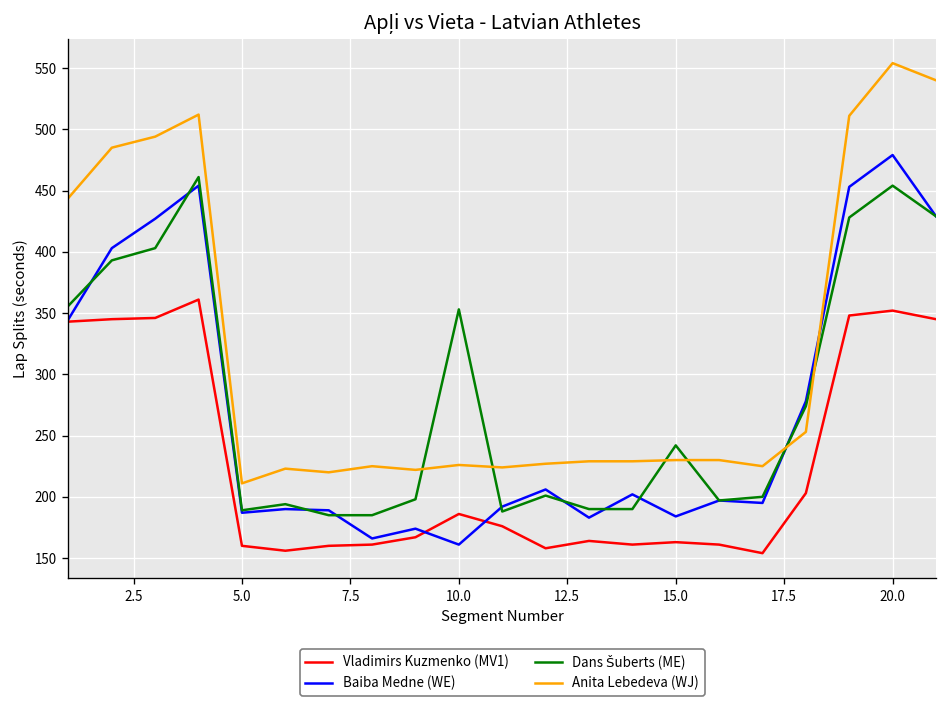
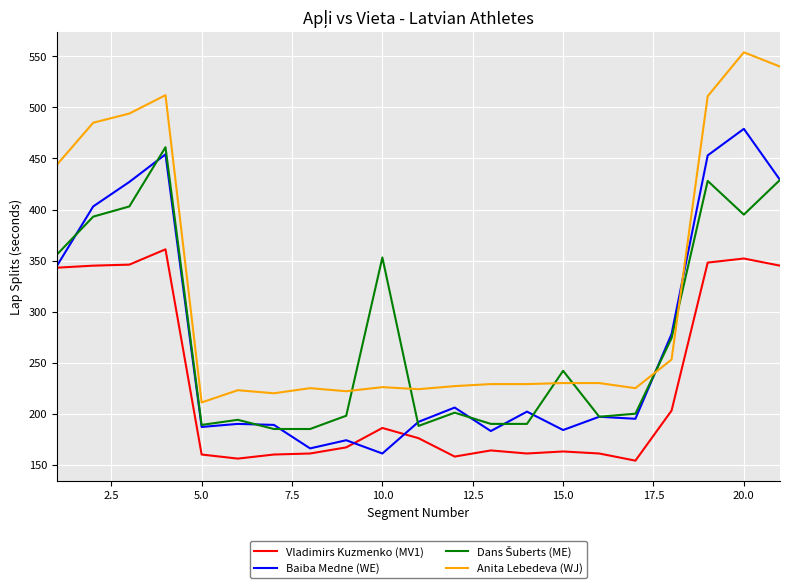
Dans Šuberts (ME), 20.0: 454 -> 395
